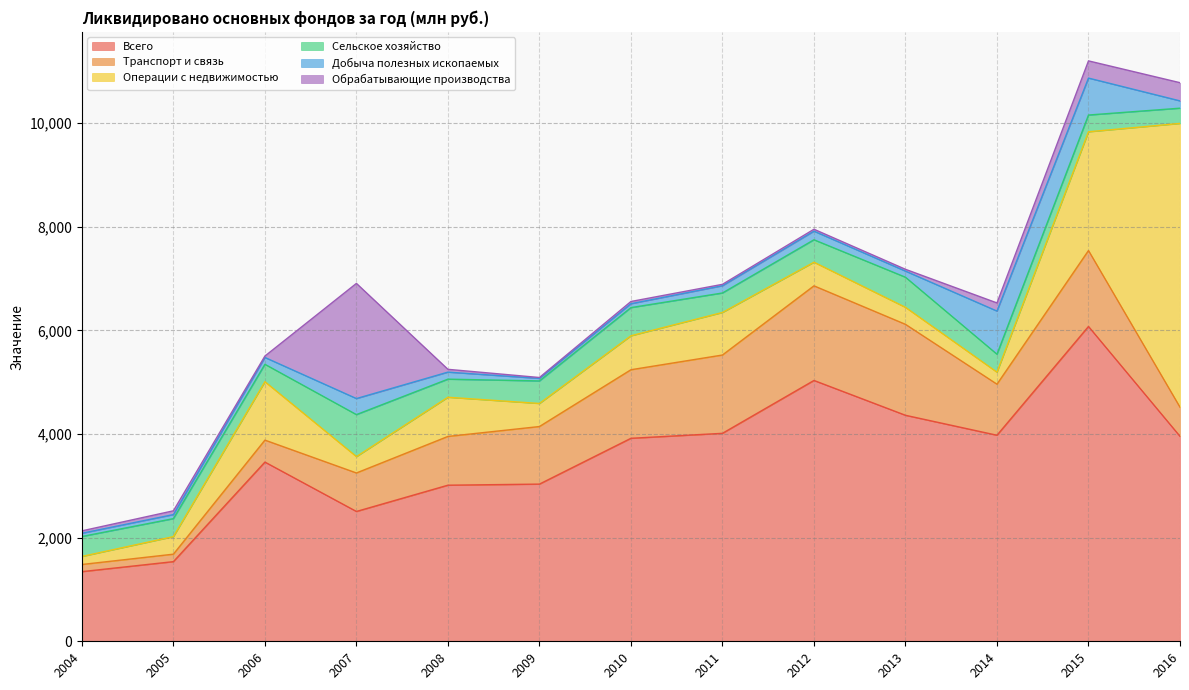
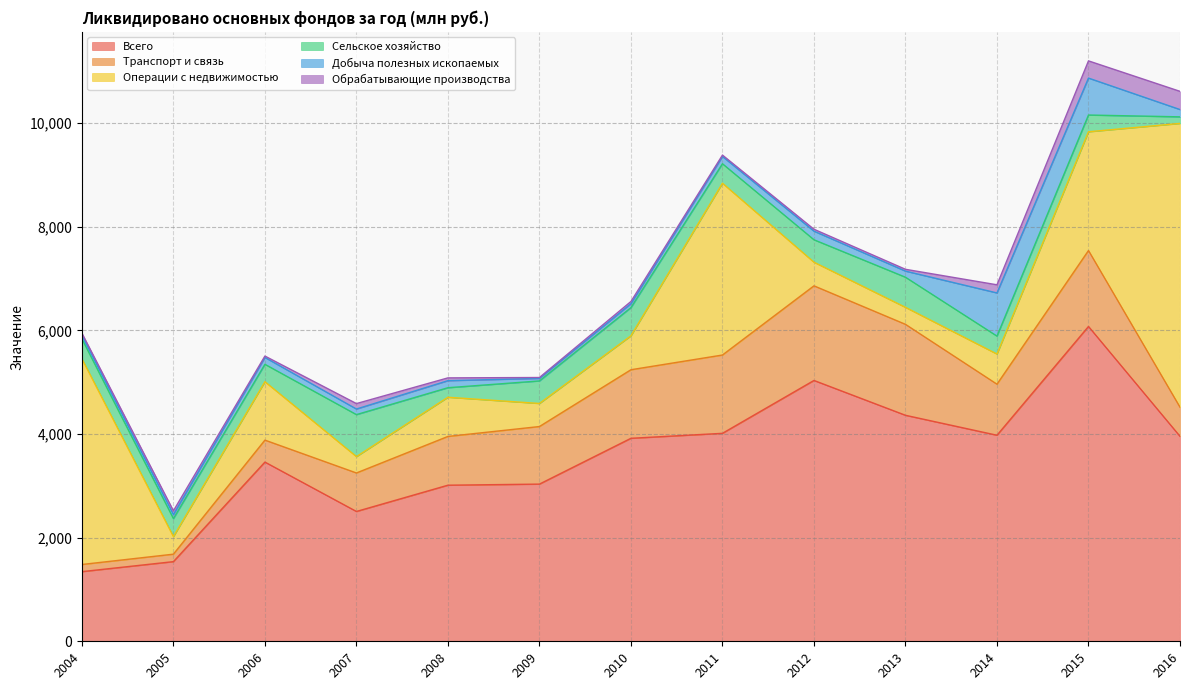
Операции с недвижимостью, 2004: 200 -> 4,000
Добыча полезных ископаемых, 2007: 300 -> 100
Обрабатывающие производства, 2007: 2,200 -> 100
Сельское хозяйство, 2008: 300 -> 200
Операции с недвижимостью, 2011: 800 -> 3,300
Операции с недвижимостью, 2014: 200 -> 600
Сельское хозяйство, 2016: 300 -> 100
